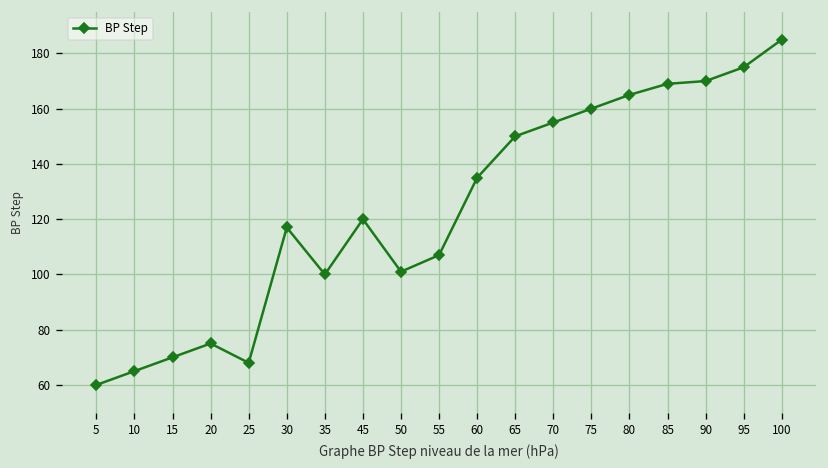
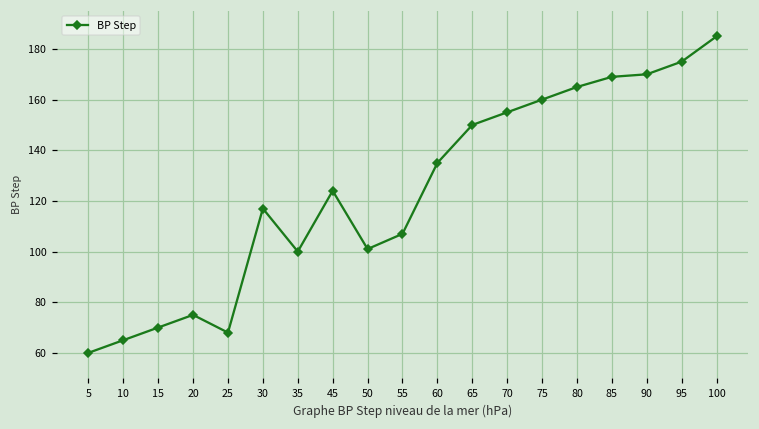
45: 120 -> 124
